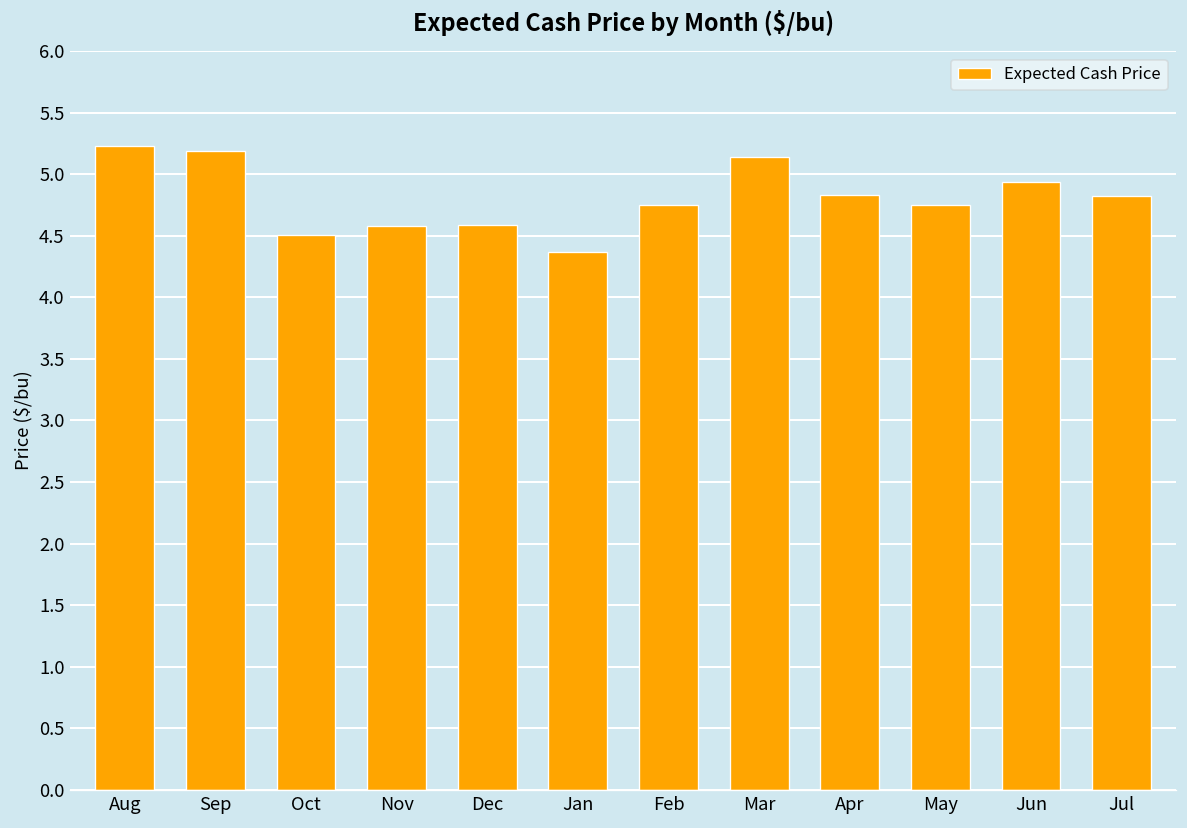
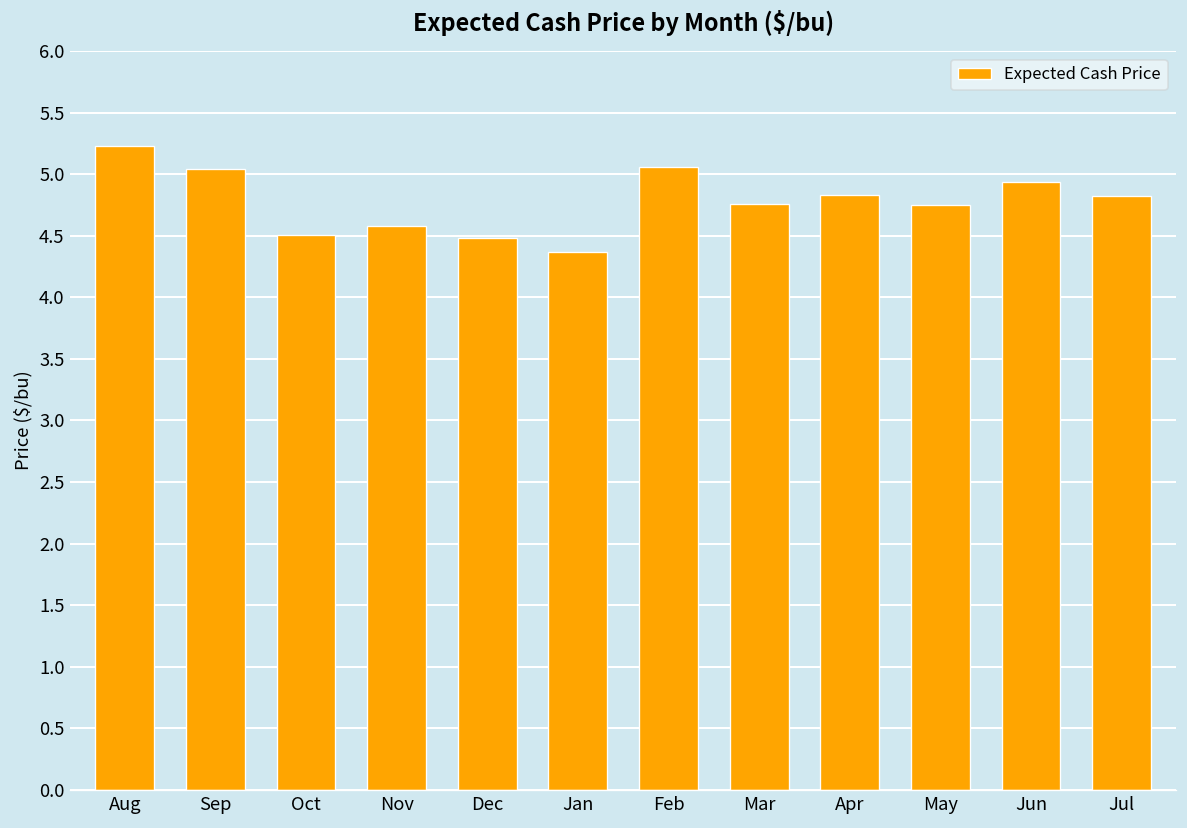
Sep: 5.19 -> 5.04
Dec: 4.59 -> 4.48
Feb: 4.75 -> 5.06
Mar: 5.14 -> 4.76
